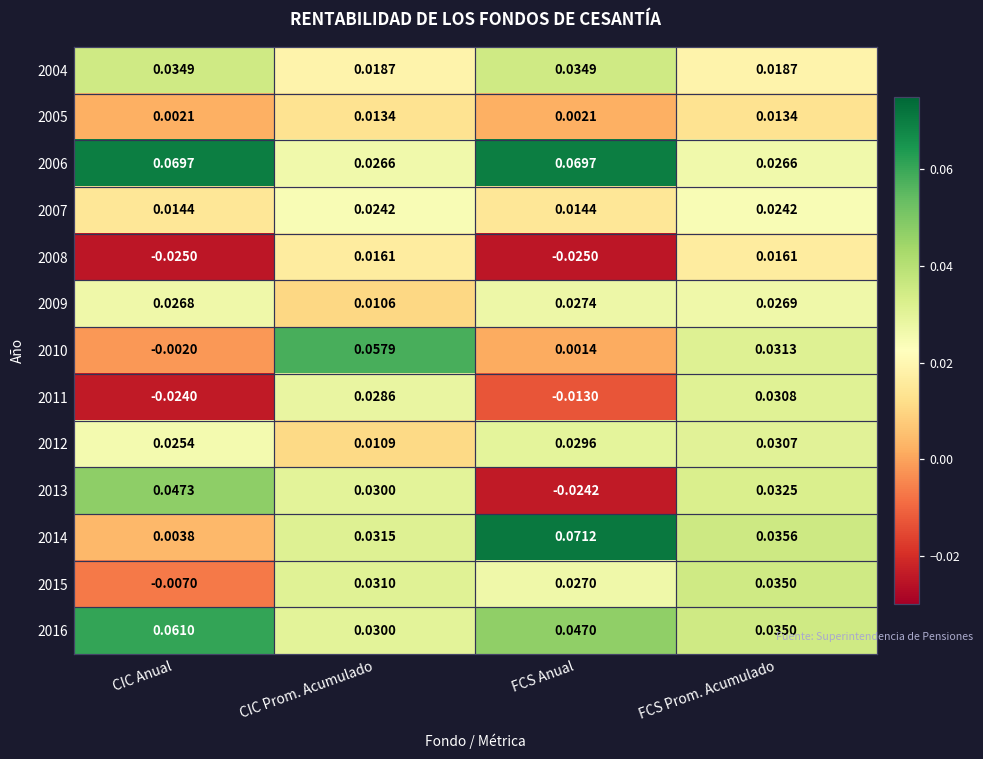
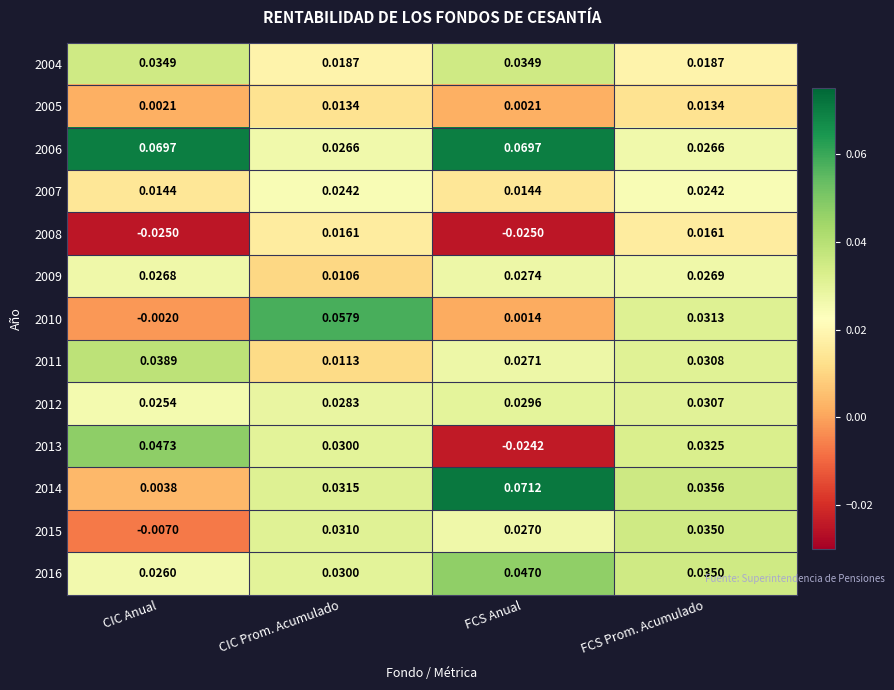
2011, CIC Anual: -0.0240 -> 0.0389
2011, CIC Prom. Acumulado: 0.0286 -> 0.0113
2011, FCS Anual: -0.0130 -> 0.0271
2012, CIC Prom. Acumulado: 0.0109 -> 0.0283
2016, CIC Anual: 0.0610 -> 0.0260
